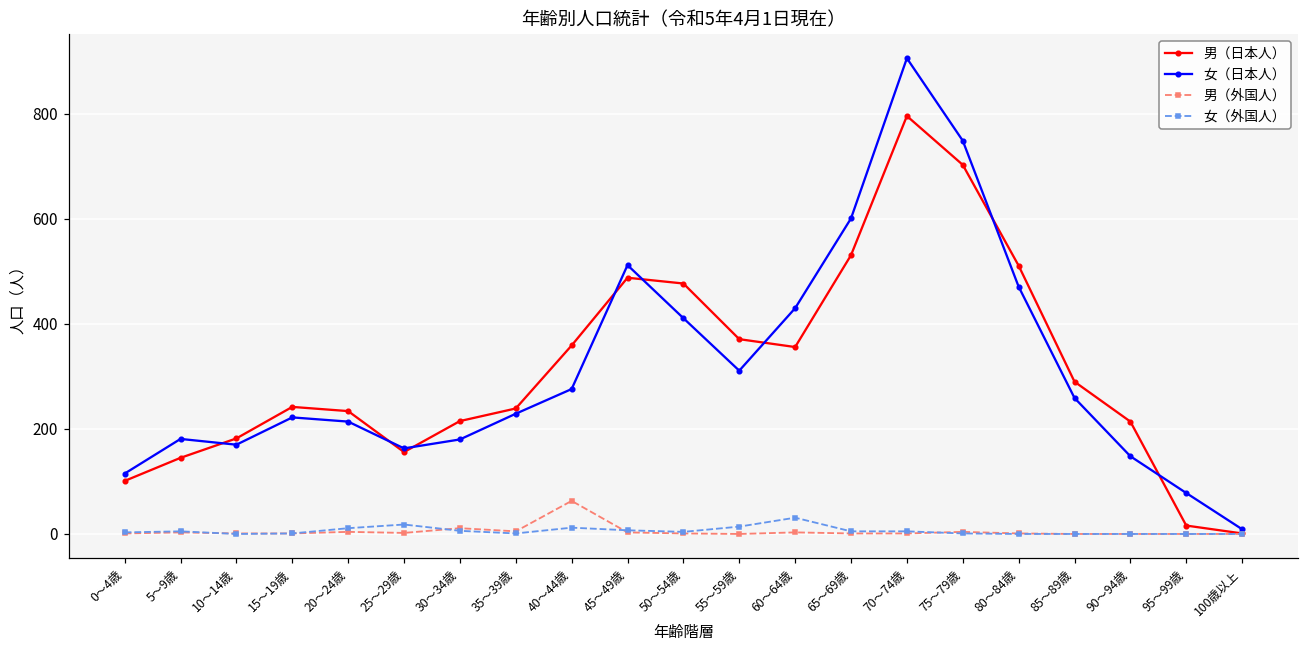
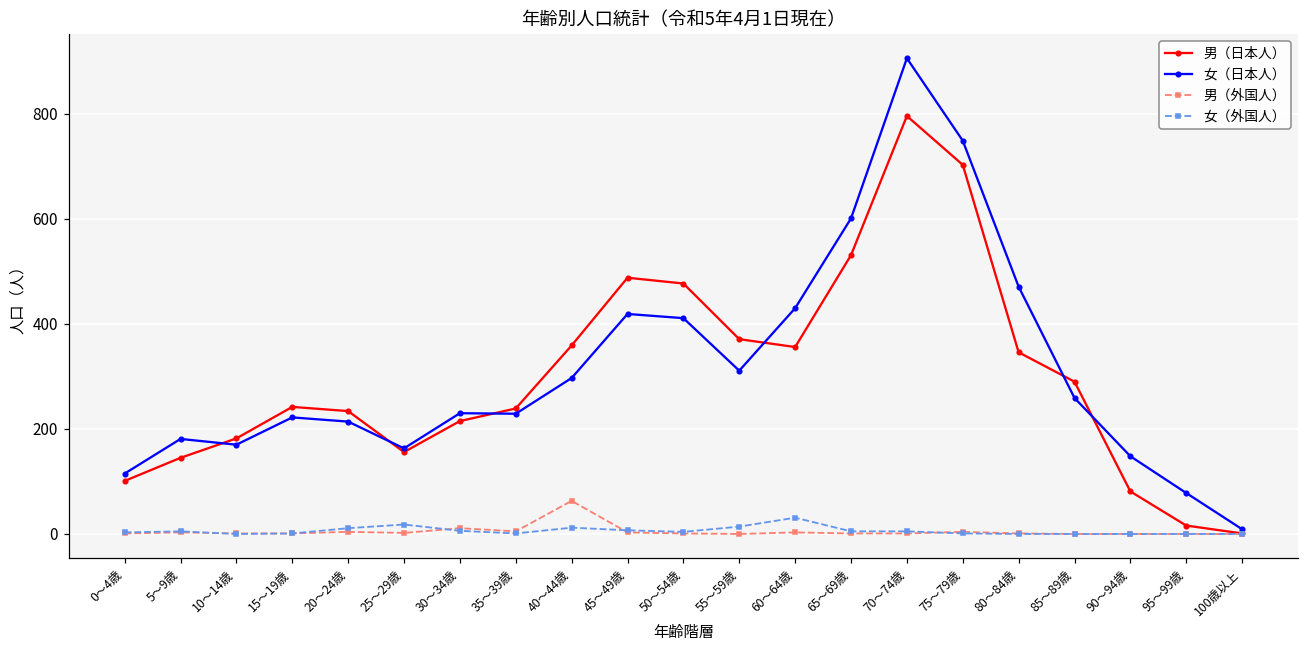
女（日本人）, 30～34歳: 180 -> 230
女（日本人）, 40～44歳: 280 -> 300
女（日本人）, 45～49歳: 510 -> 420
男（日本人）, 80～84歳: 510 -> 350
男（日本人）, 90～94歳: 210 -> 80
